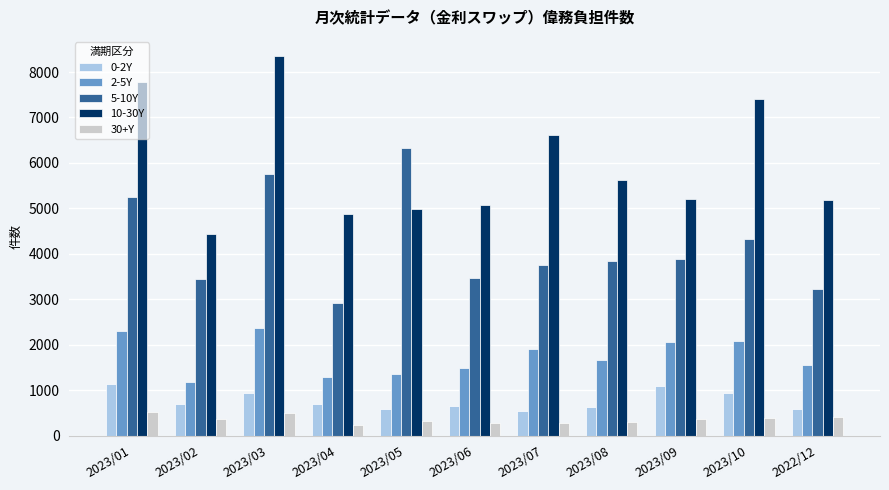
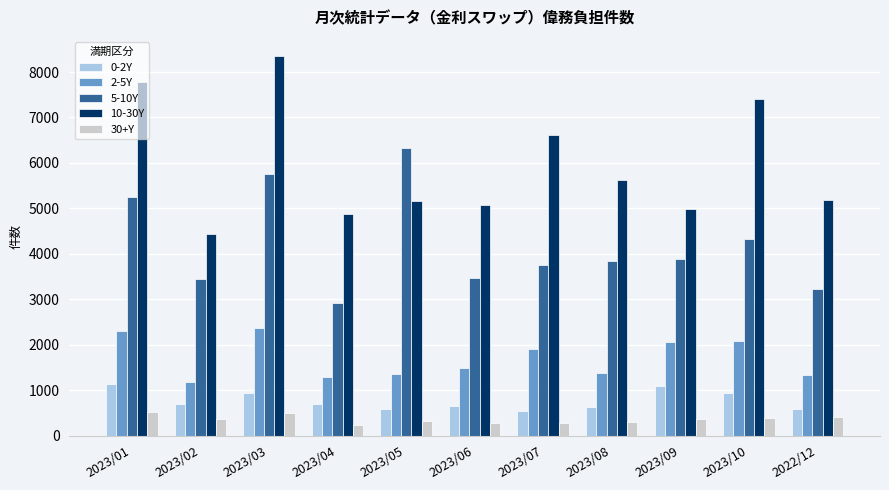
10-30Y, 2023/05: 5000 -> 5200
2-5Y, 2023/08: 1700 -> 1400
10-30Y, 2023/09: 5200 -> 5000
2-5Y, 2022/12: 1600 -> 1300
